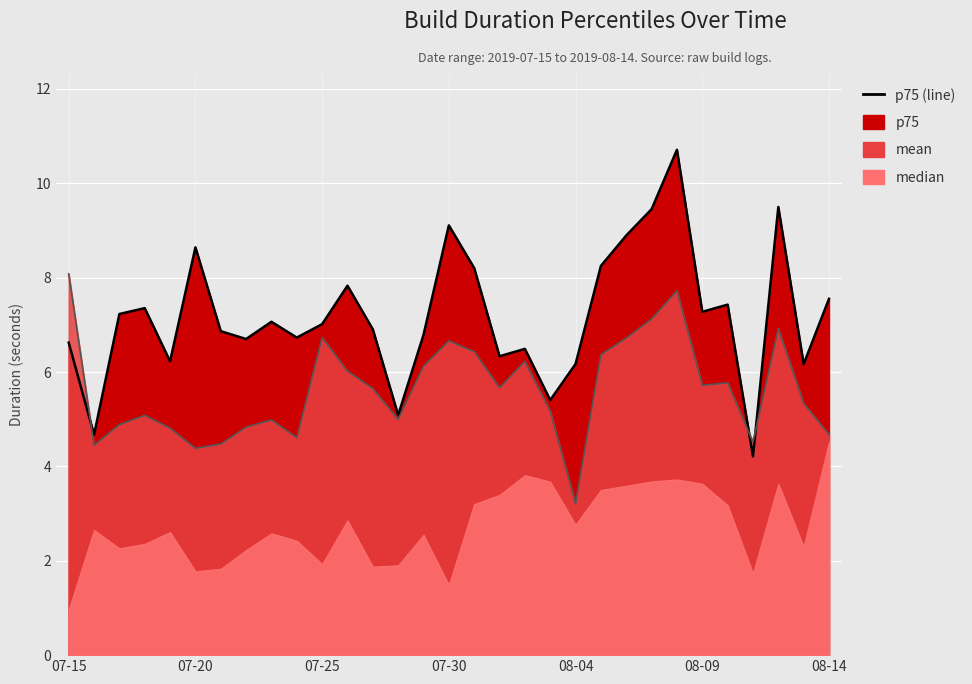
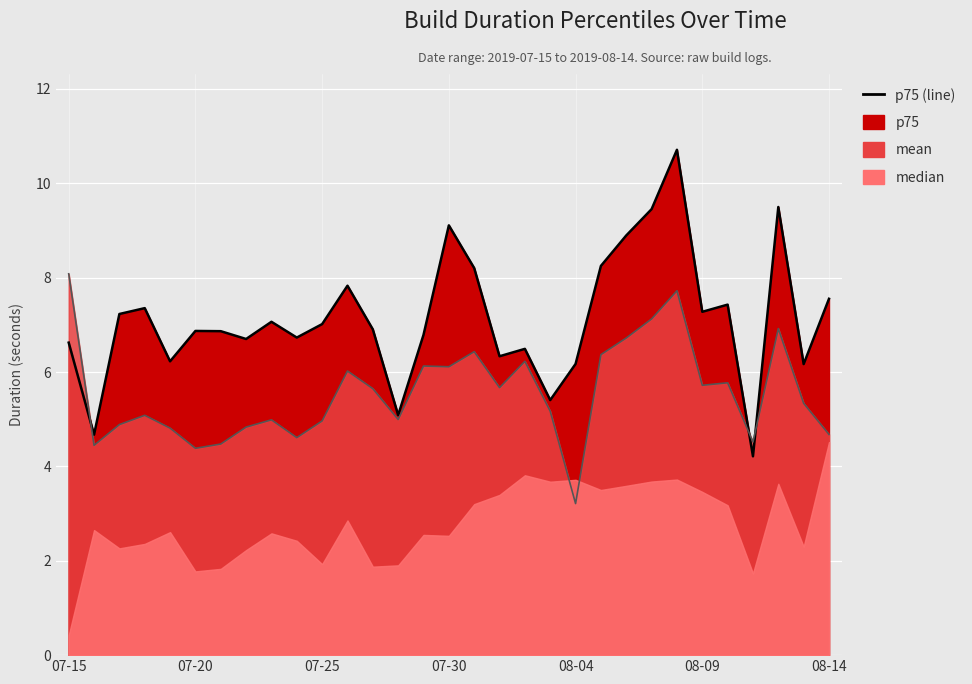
median, 07-15: 1.0 -> 0.4
p75, 07-20: 8.6 -> 6.9
mean, 07-25: 6.7 -> 5.0
mean, 07-30: 6.7 -> 6.1
median, 07-30: 1.5 -> 2.5
median, 08-04: 2.8 -> 3.7
median, 08-09: 3.6 -> 3.5
